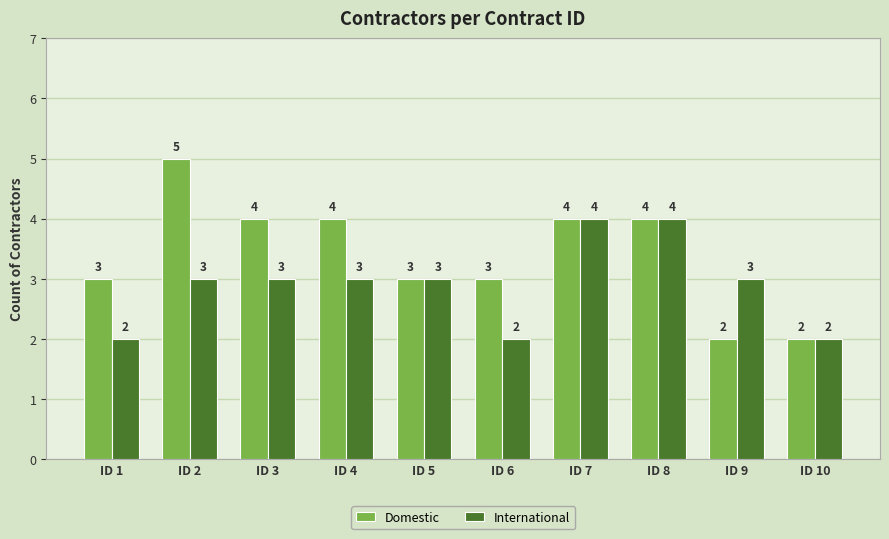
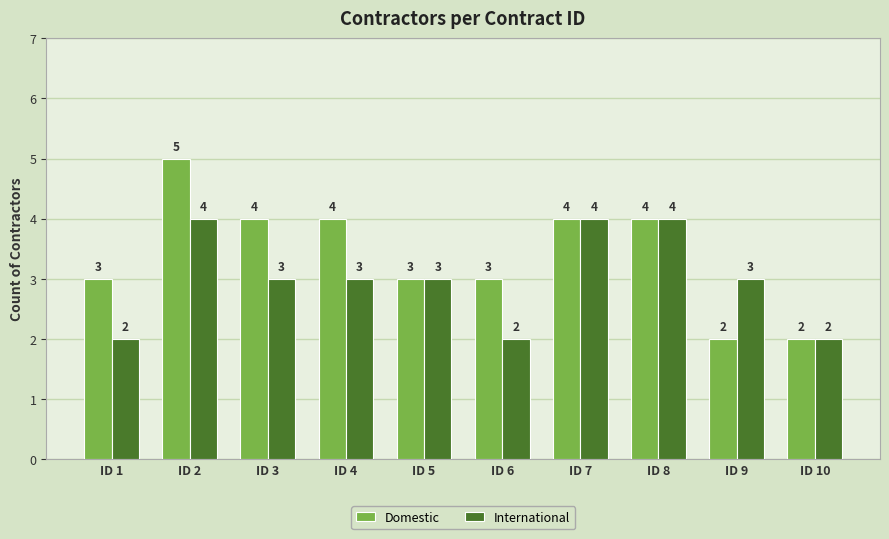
International, ID 2: 3 -> 4
